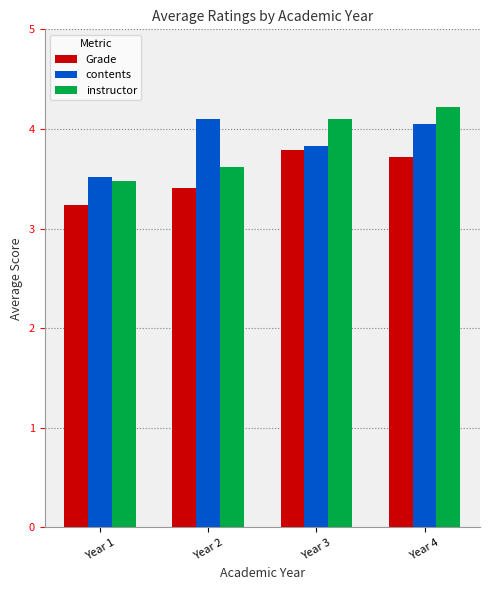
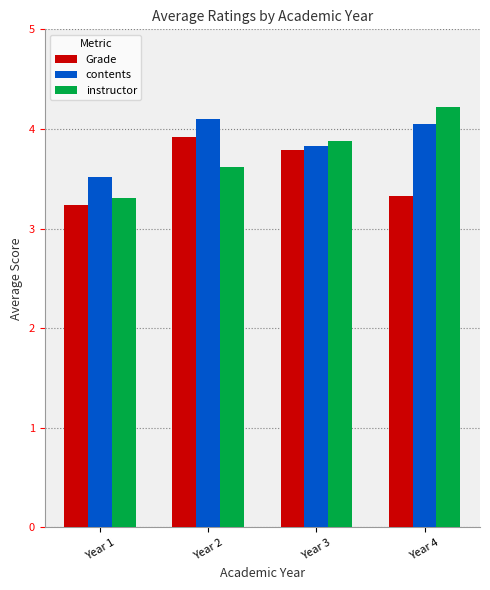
instructor, Year 1: 3.5 -> 3.3
Grade, Year 2: 3.4 -> 3.9
instructor, Year 3: 4.1 -> 3.9
Grade, Year 4: 3.7 -> 3.3
